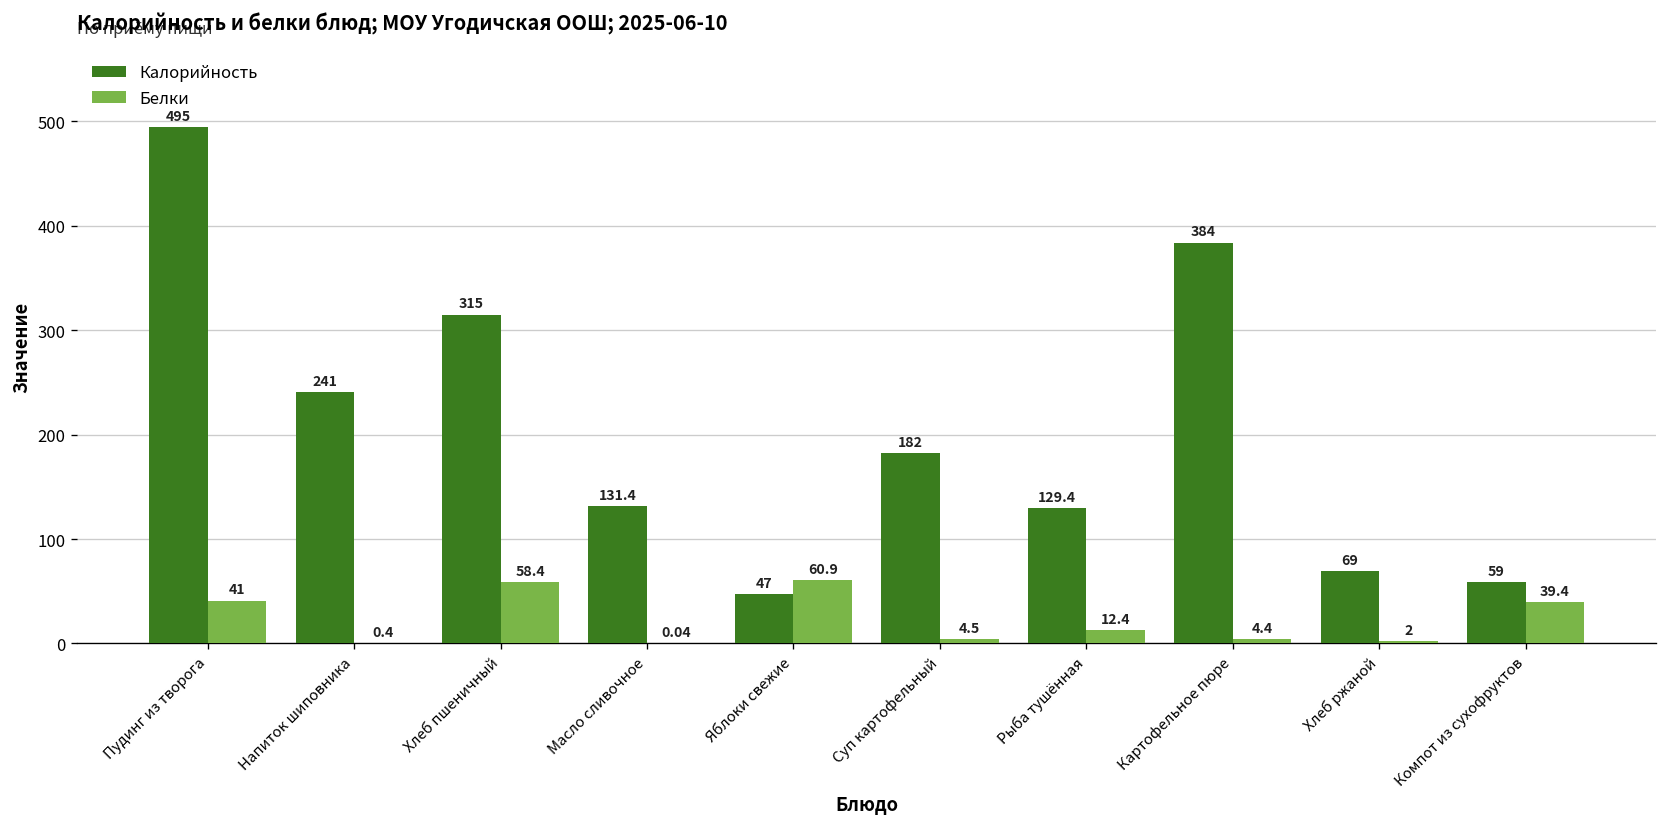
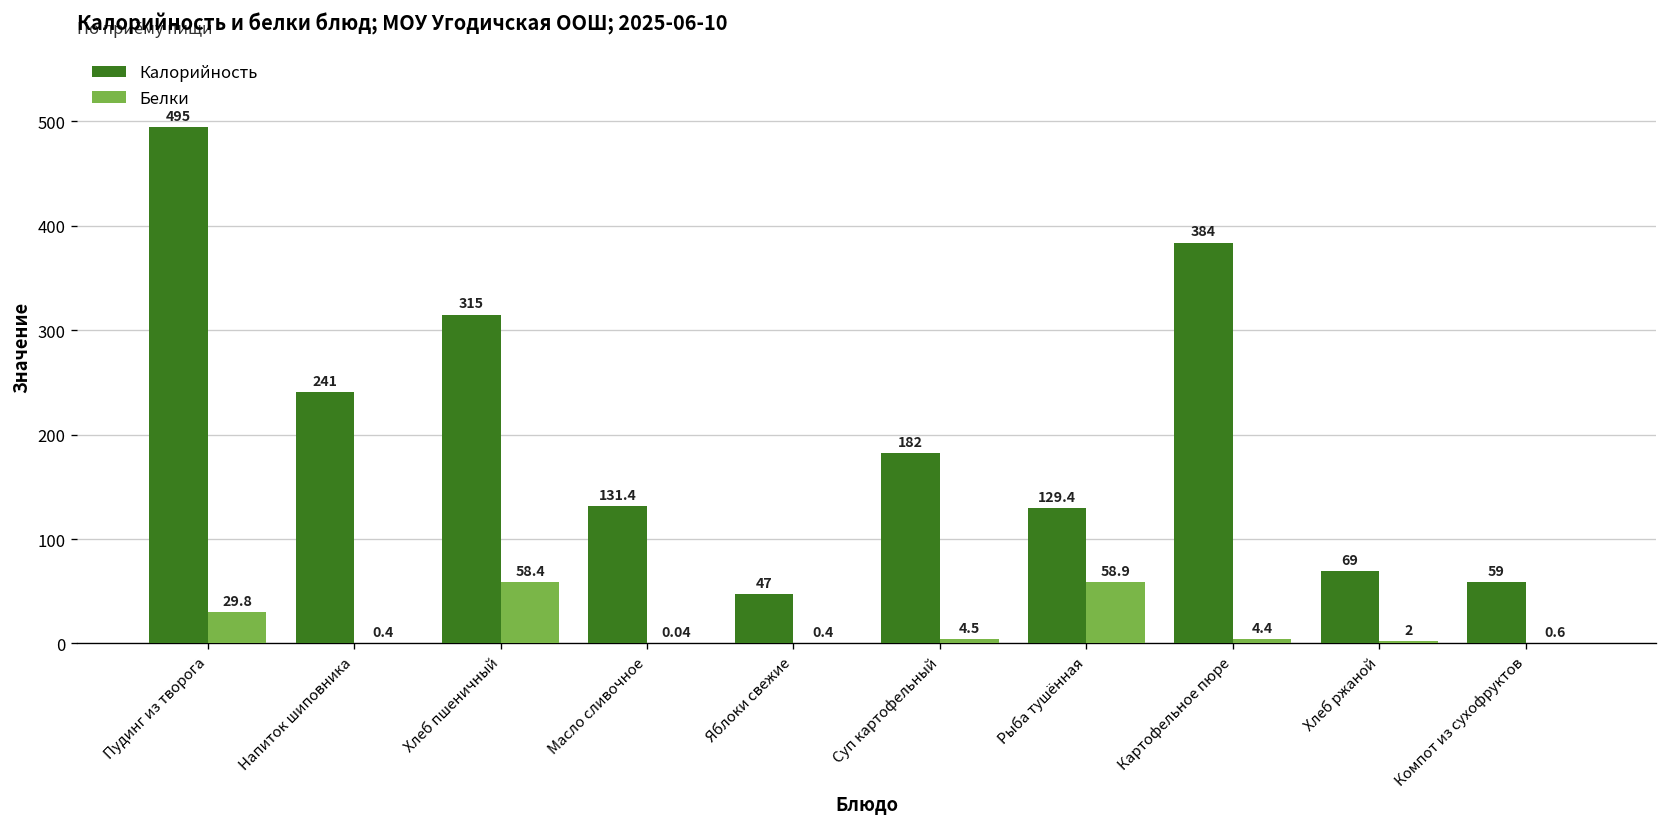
Белки, Пудинг из творога: 41 -> 29.8
Белки, Яблоки свежие: 60.9 -> 0.4
Белки, Рыба тушённая: 12.4 -> 58.9
Белки, Компот из сухофруктов: 39.4 -> 0.6
